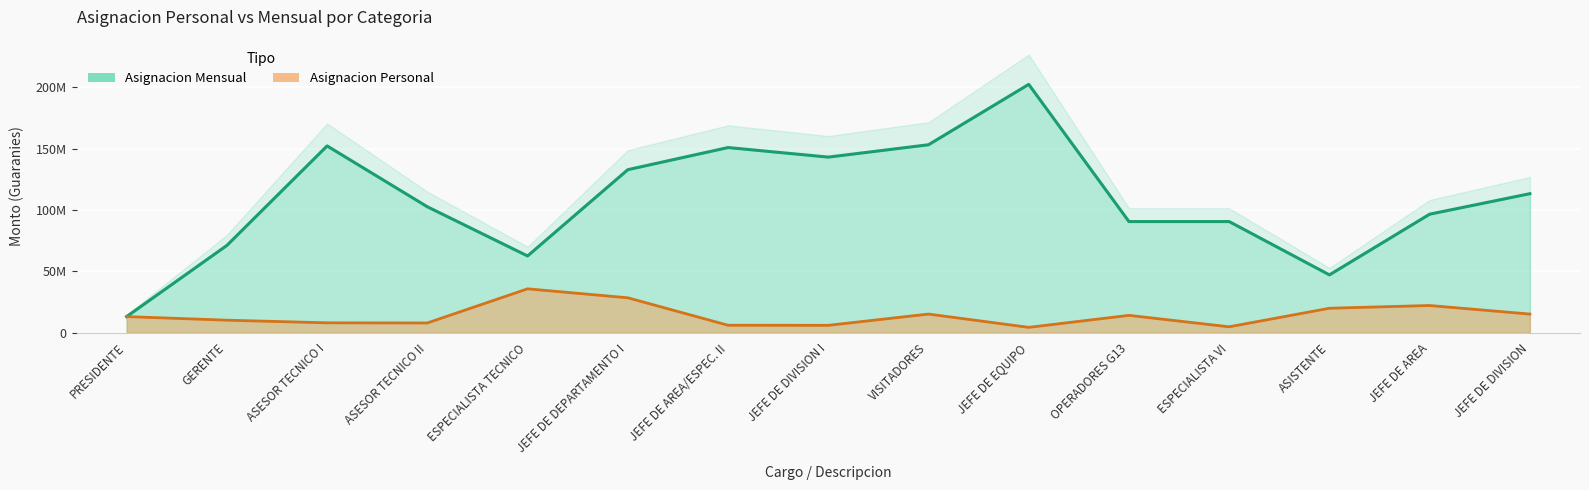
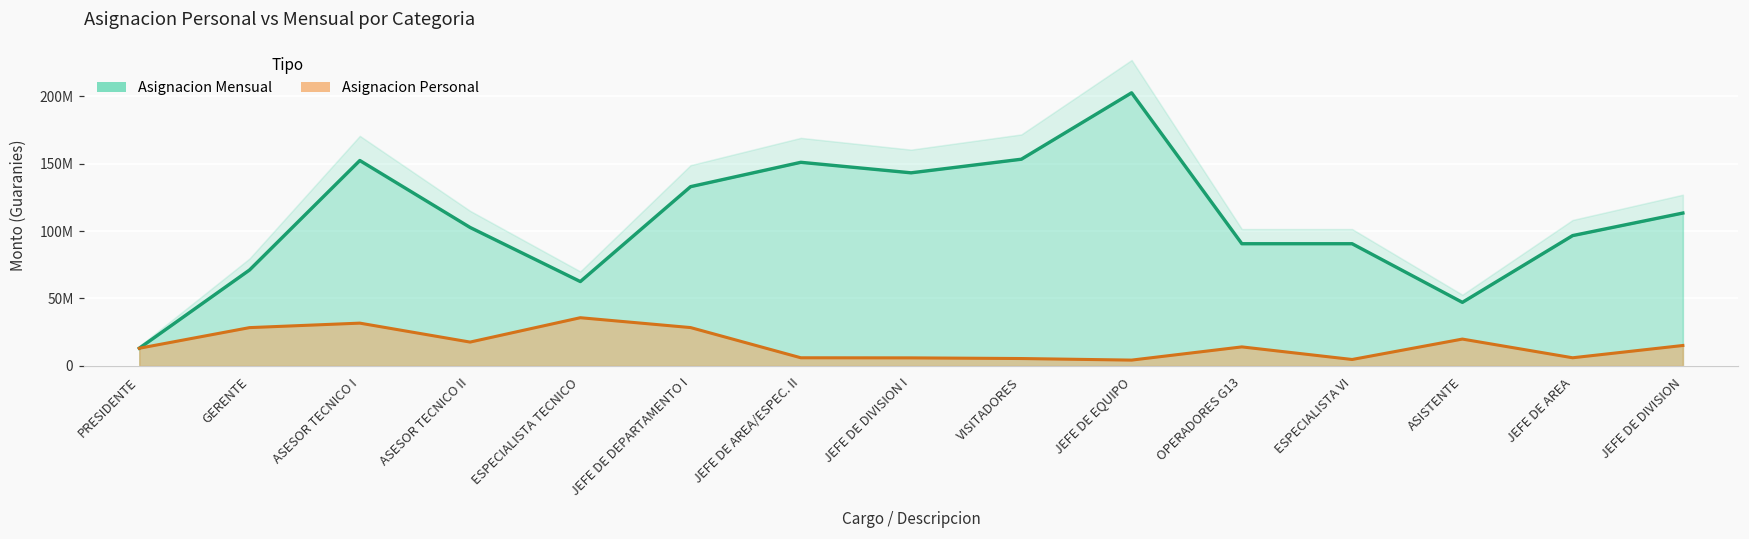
Asignacion Personal, GERENTE: 10000000 -> 28000000
Asignacion Personal, ASESOR TECNICO I: 8000000 -> 32000000
Asignacion Personal, ASESOR TECNICO II: 8000000 -> 18000000
Asignacion Personal, VISITADORES: 15000000 -> 5000000
Asignacion Personal, JEFE DE AREA: 22000000 -> 6000000
